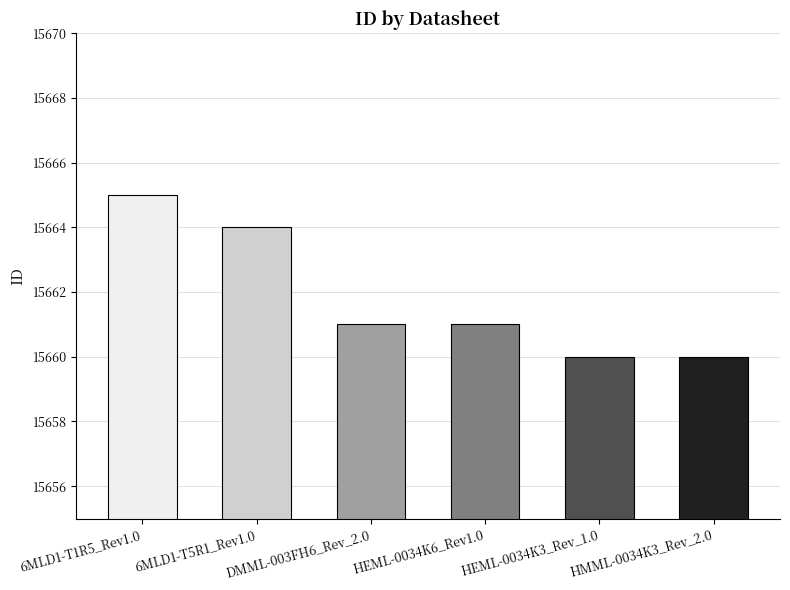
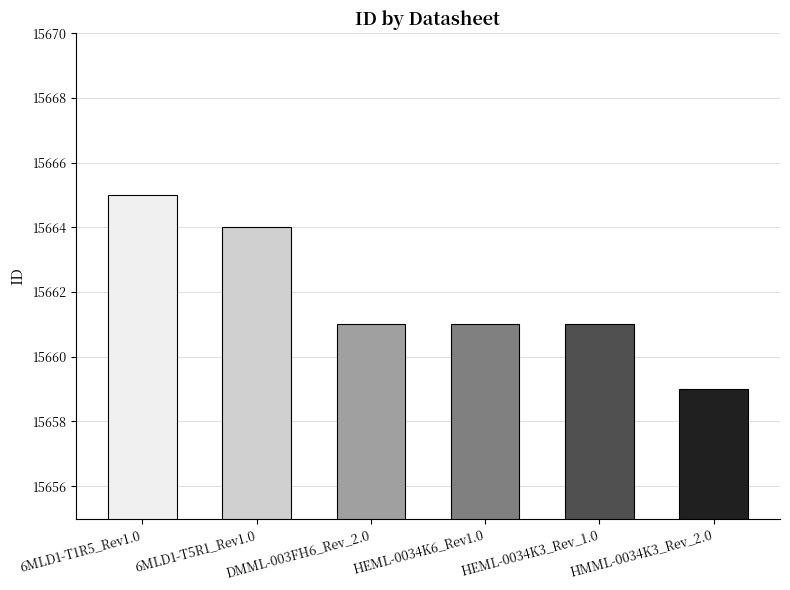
HEML-0034K3_Rev_1.0: 15660 -> 15661
HMML-0034K3_Rev_2.0: 15660 -> 15659
